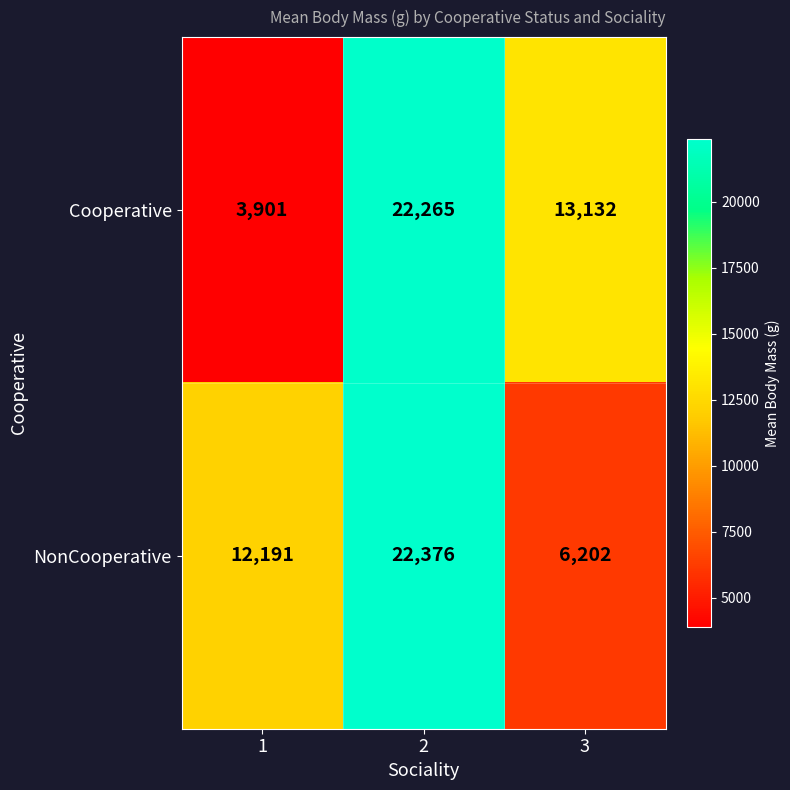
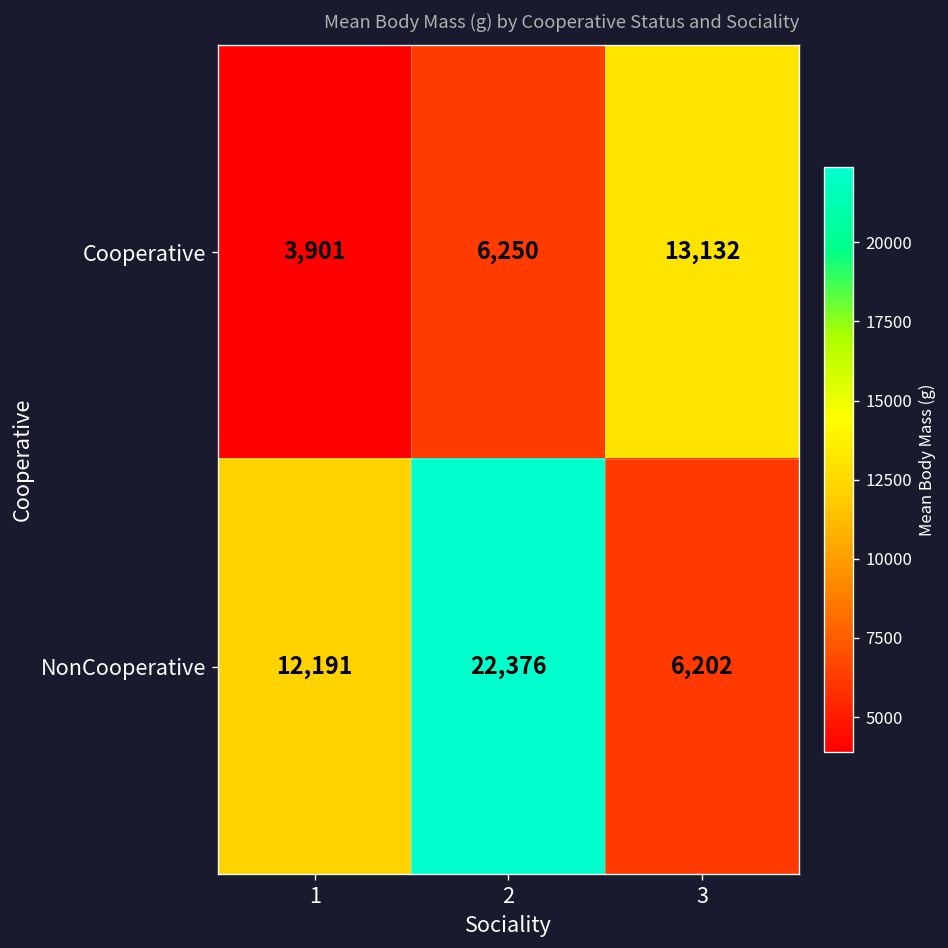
Cooperative, 2: 22,265 -> 6,250
